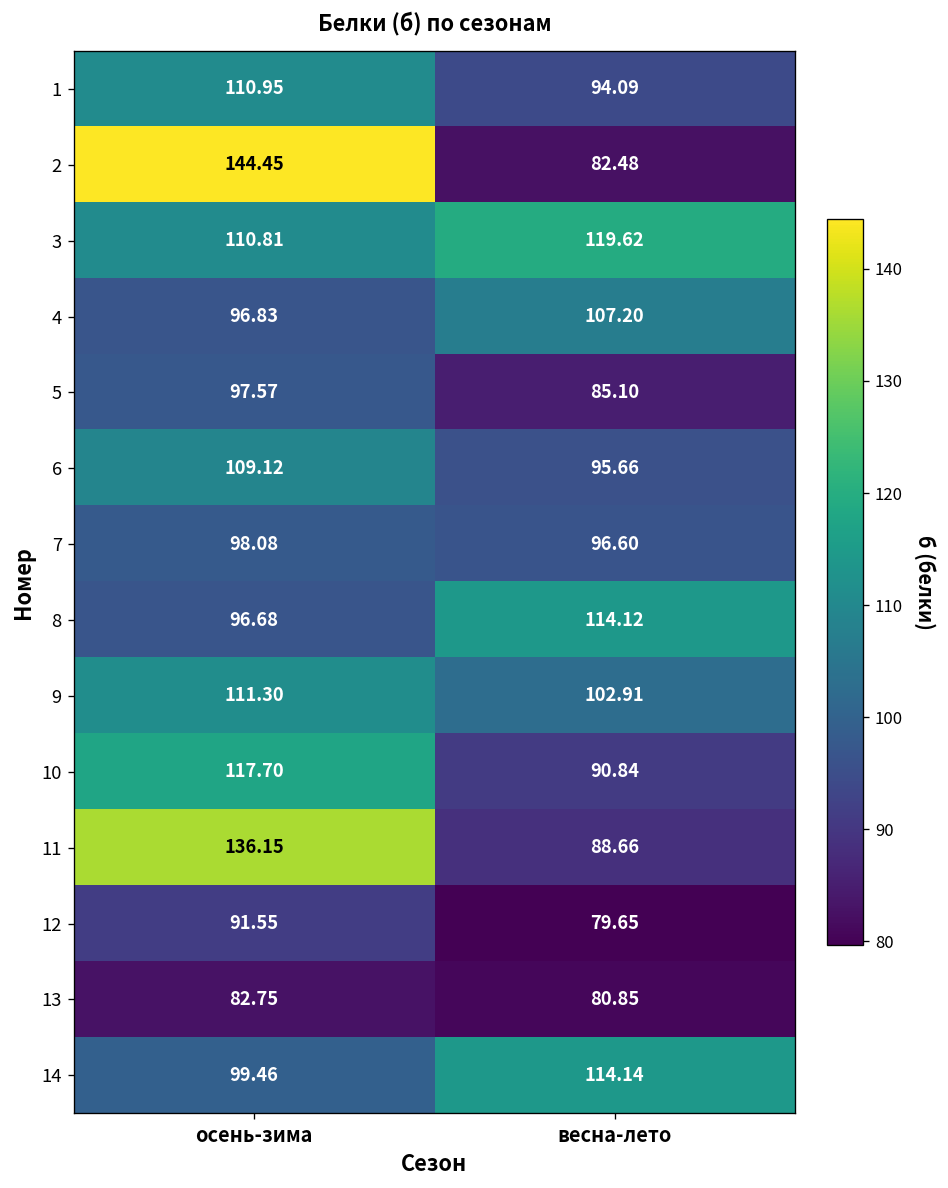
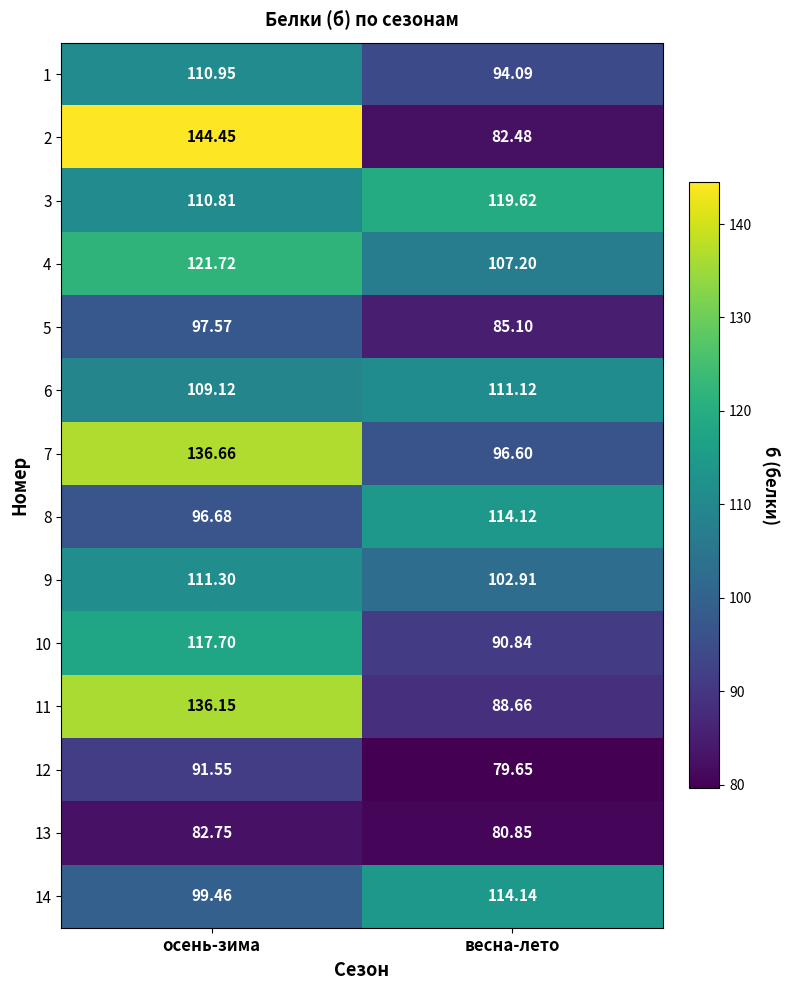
4, осень-зима: 96.83 -> 121.72
6, весна-лето: 95.66 -> 111.12
7, осень-зима: 98.08 -> 136.66
